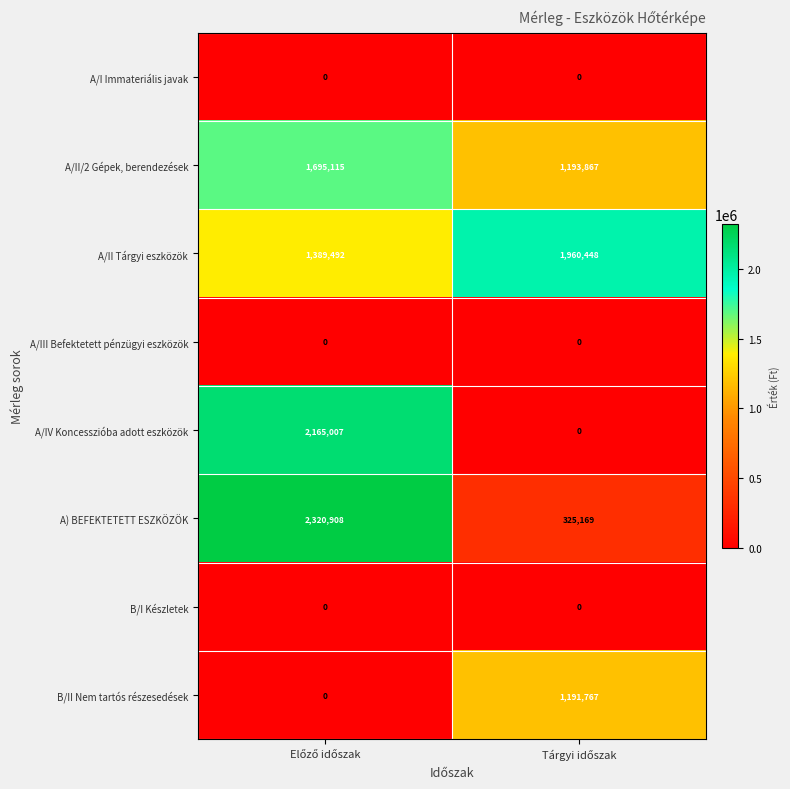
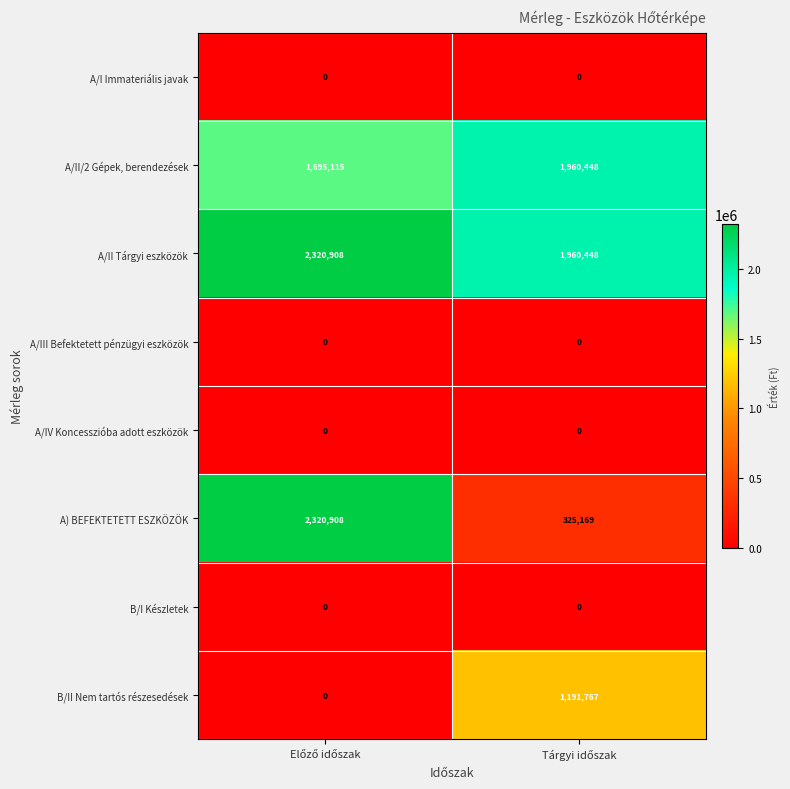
A/II/2 Gépek, berendezések, Tárgyi időszak: 1,193,867 -> 1,960,448
A/II Tárgyi eszközök, Előző időszak: 1,389,492 -> 2,320,908
A/IV Koncesszióba adott eszközök, Előző időszak: 2,165,007 -> 0
